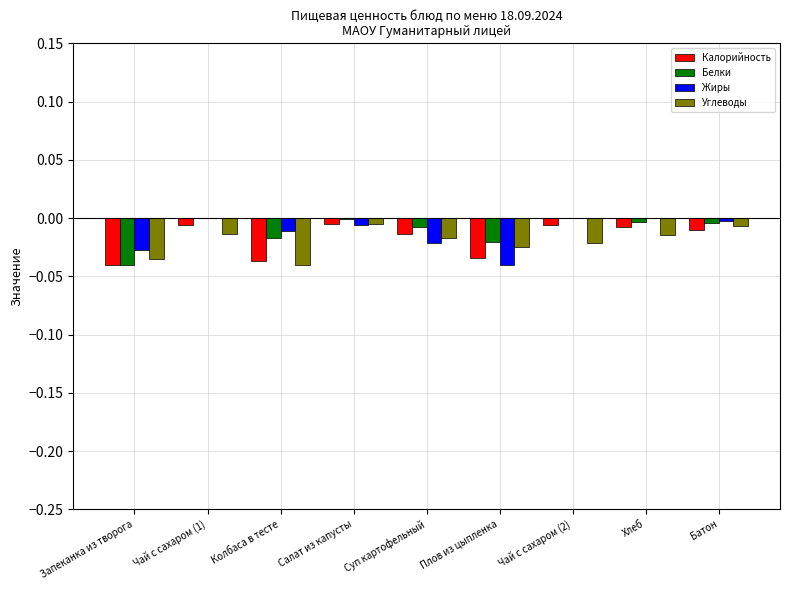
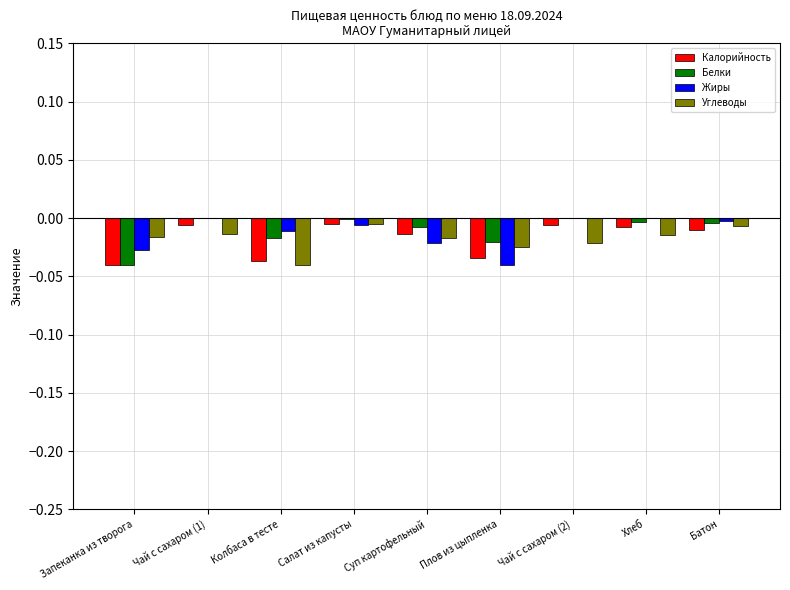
Углеводы, Запеканка из творога: -0.035 -> -0.017
